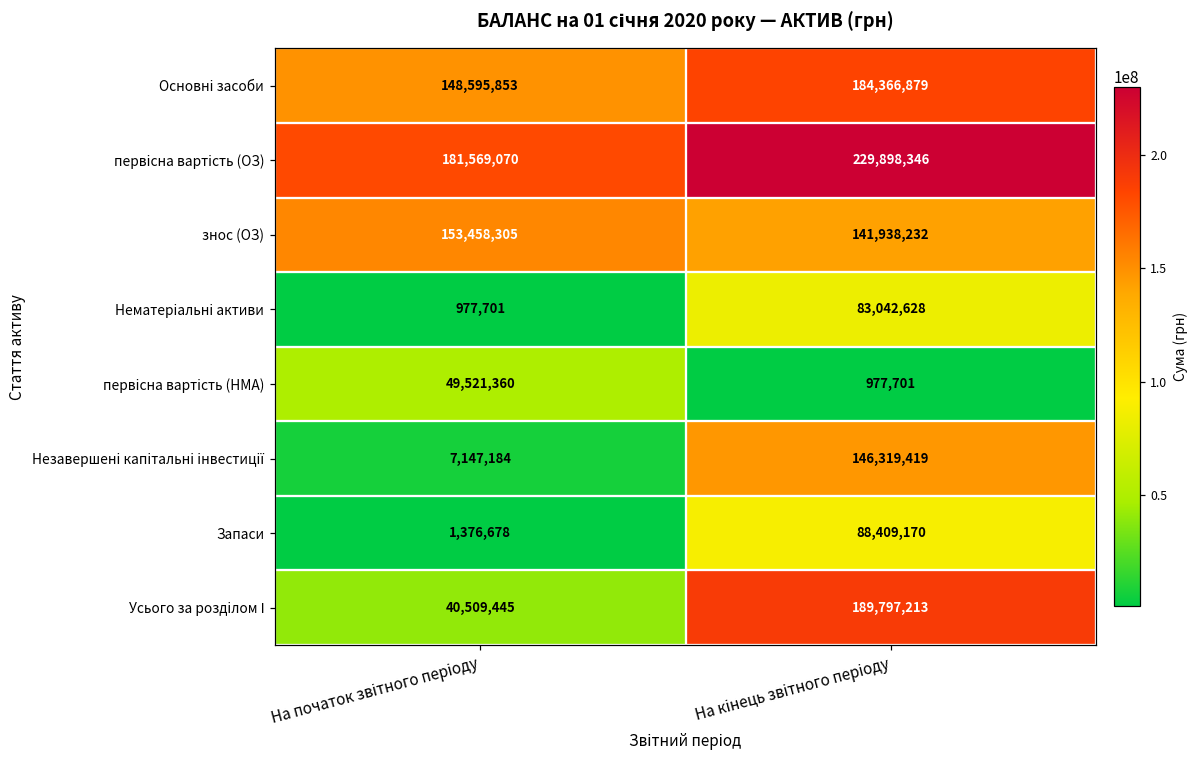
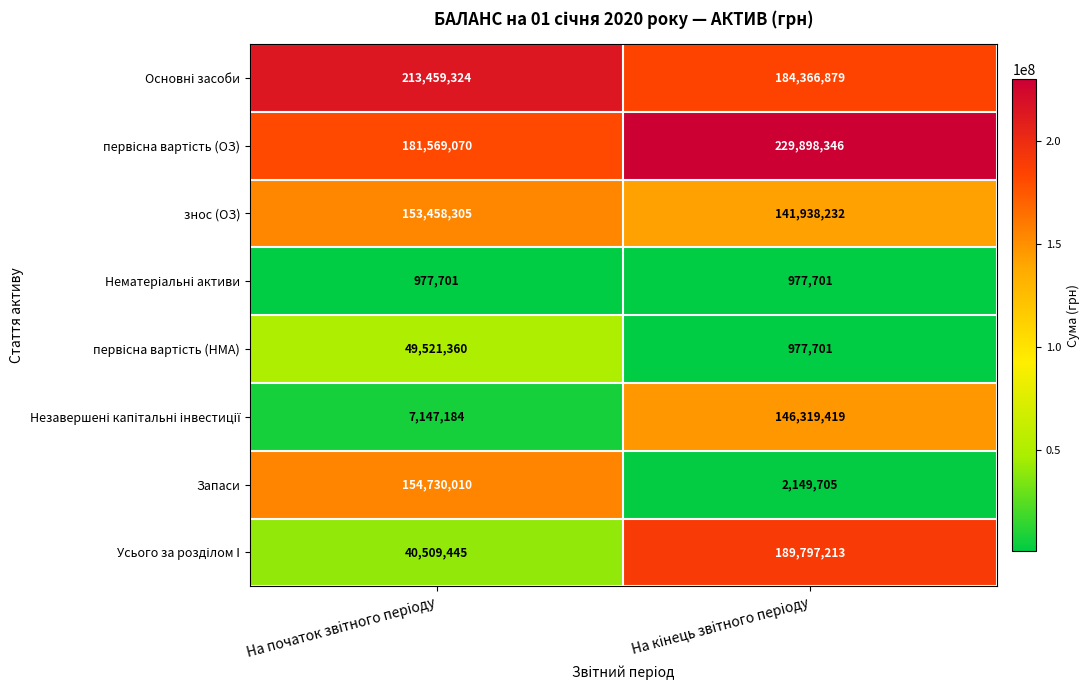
Основні засоби, На початок звітного періоду: 148,595,853 -> 213,459,324
Нематеріальні активи, На кінець звітного періоду: 83,042,628 -> 977,701
Запаси, На початок звітного періоду: 1,376,678 -> 154,730,010
Запаси, На кінець звітного періоду: 88,409,170 -> 2,149,705
